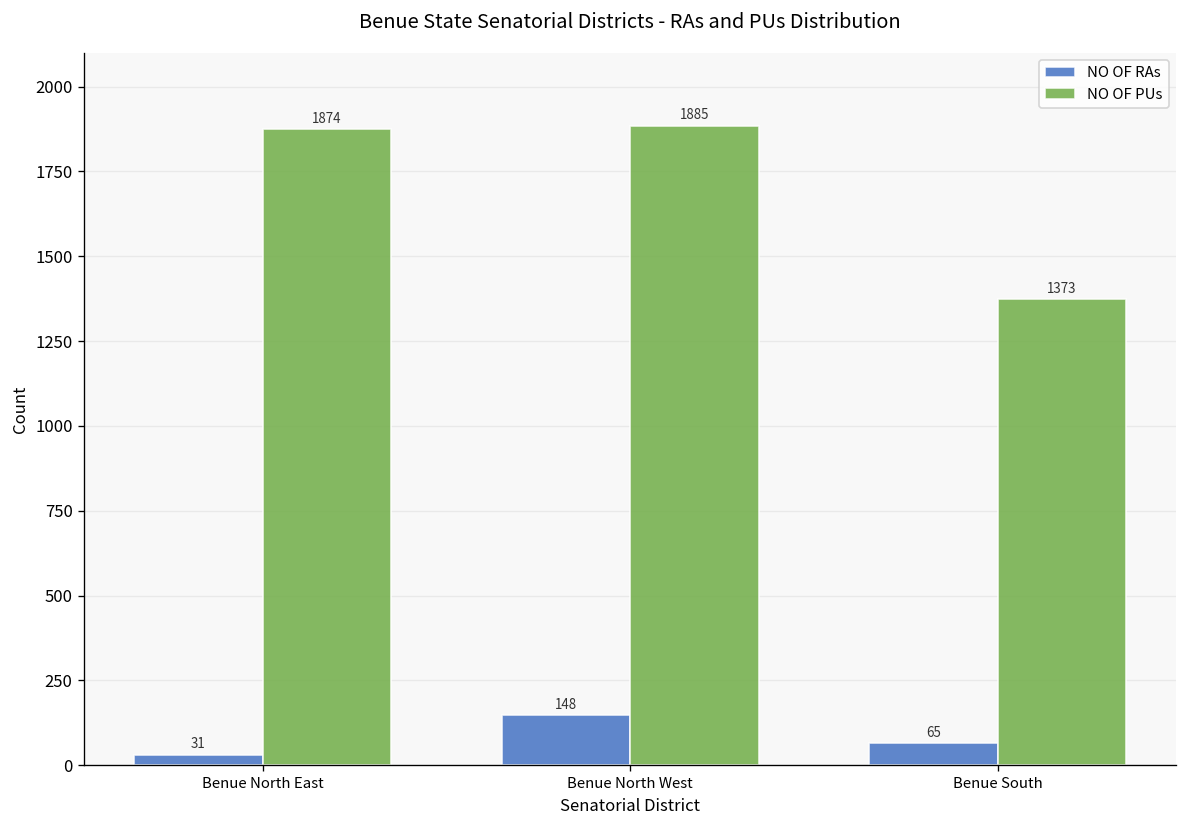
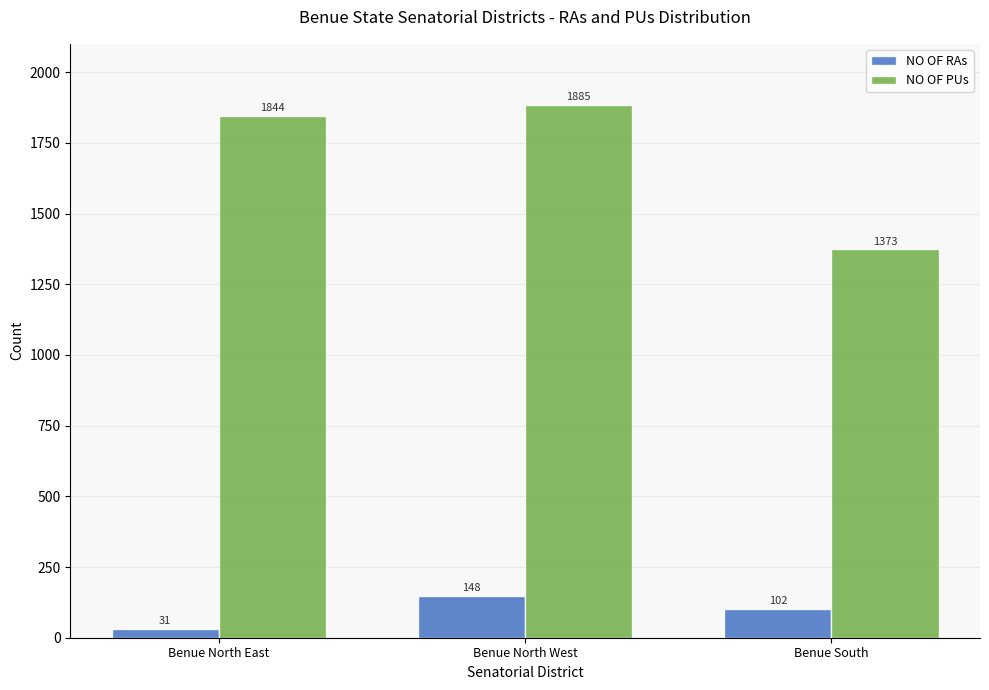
NO OF PUs, Benue North East: 1874 -> 1844
NO OF RAs, Benue South: 65 -> 102
